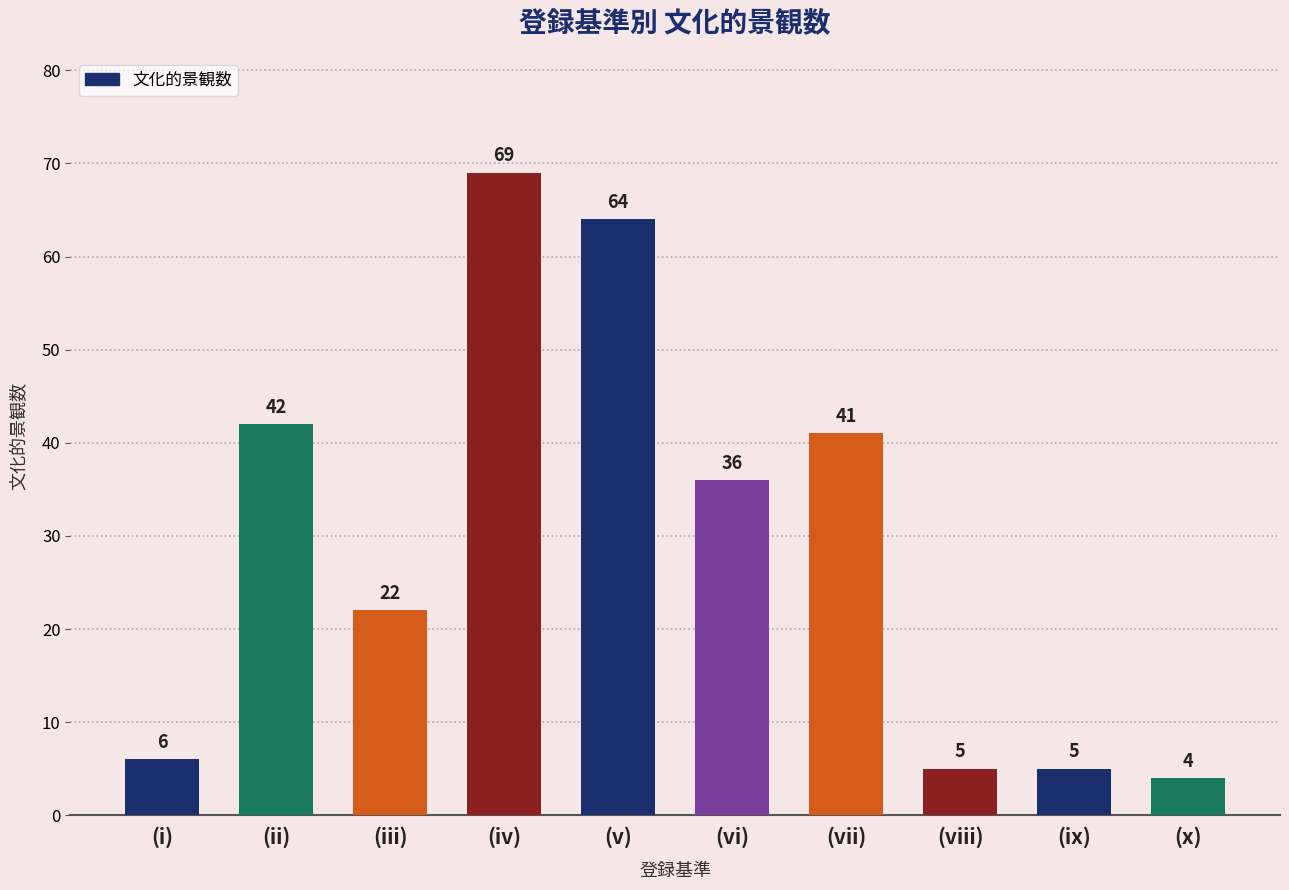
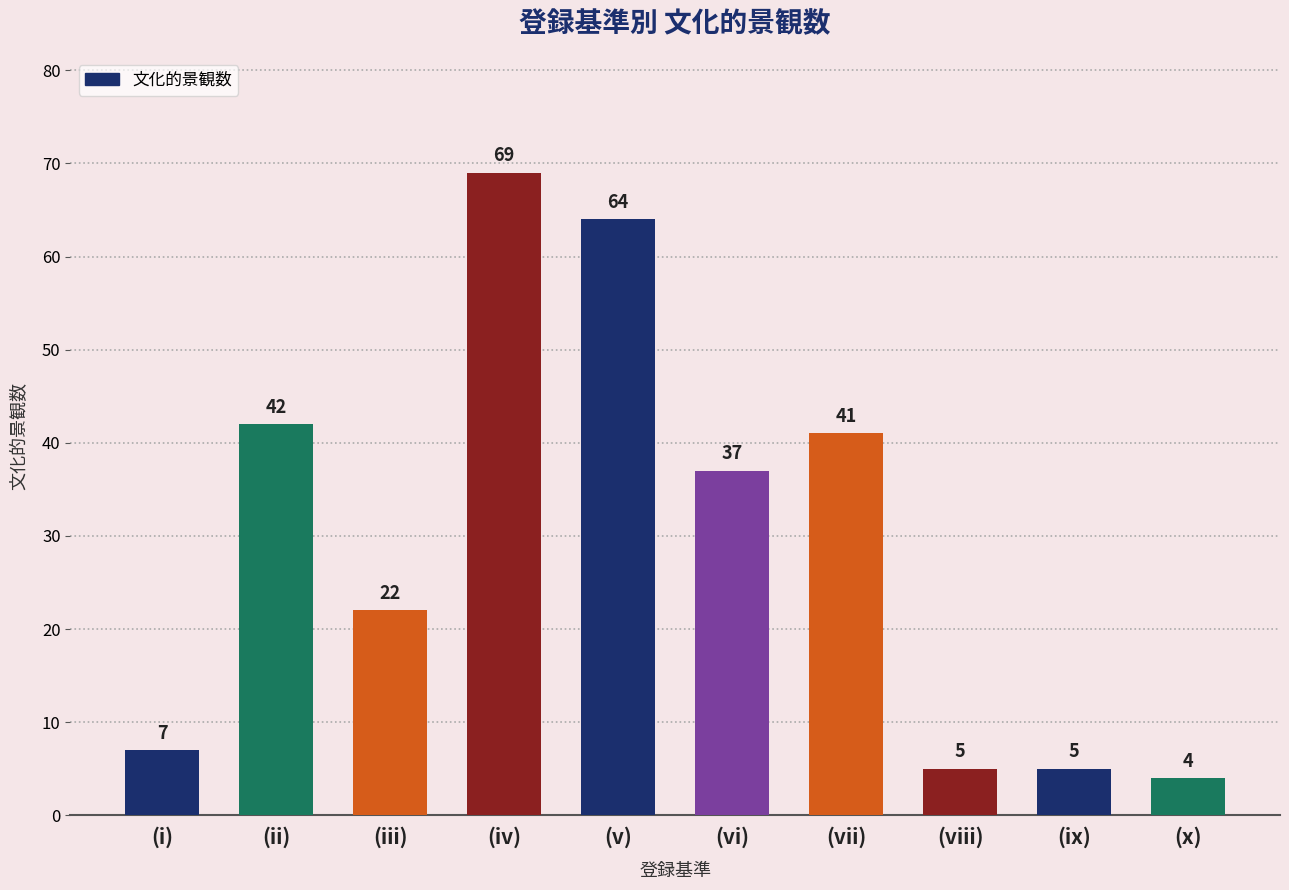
(i): 6 -> 7
(vi): 36 -> 37
